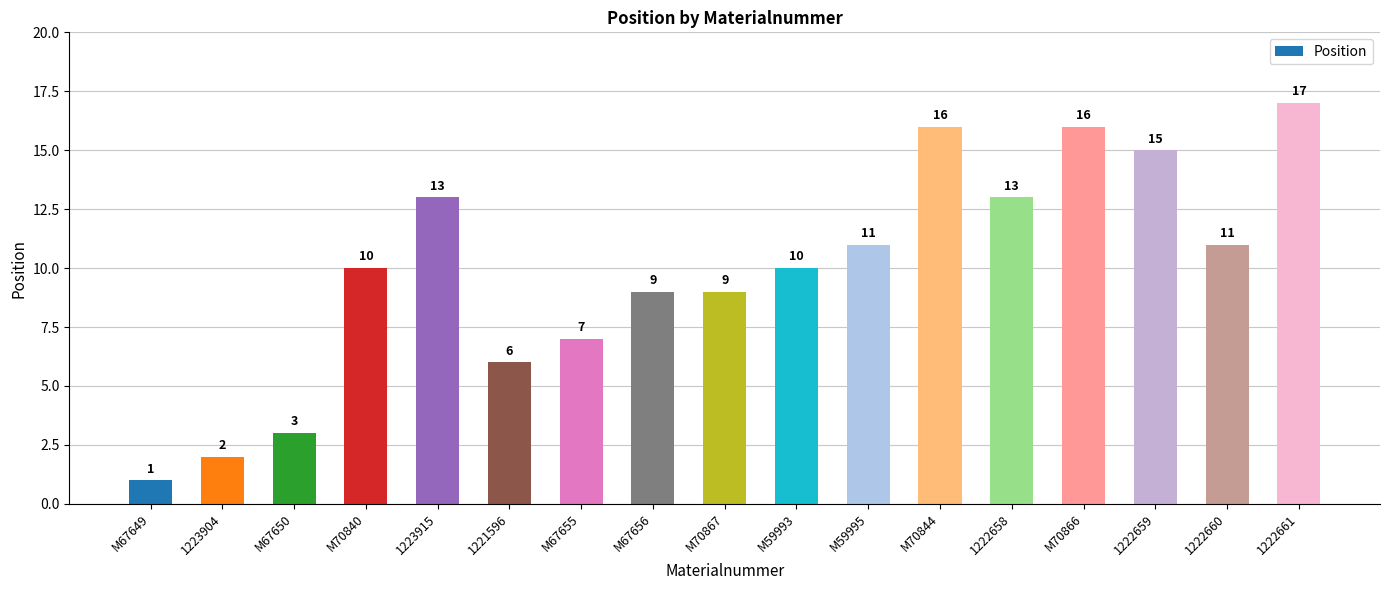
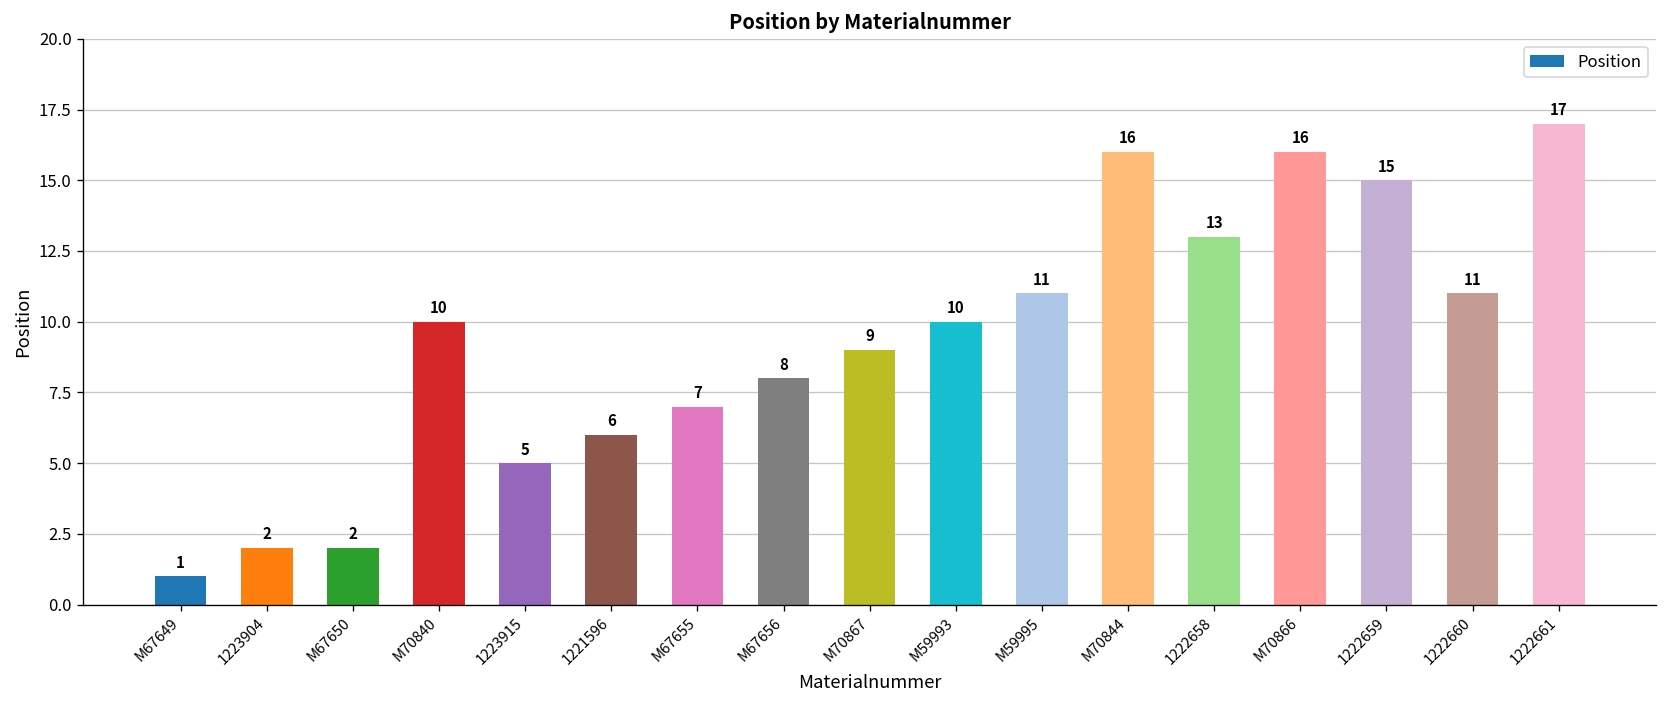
M67650: 3 -> 2
1223915: 13 -> 5
M67656: 9 -> 8
